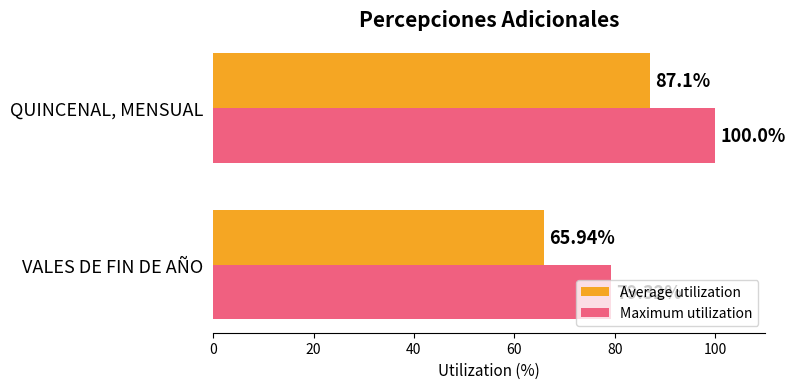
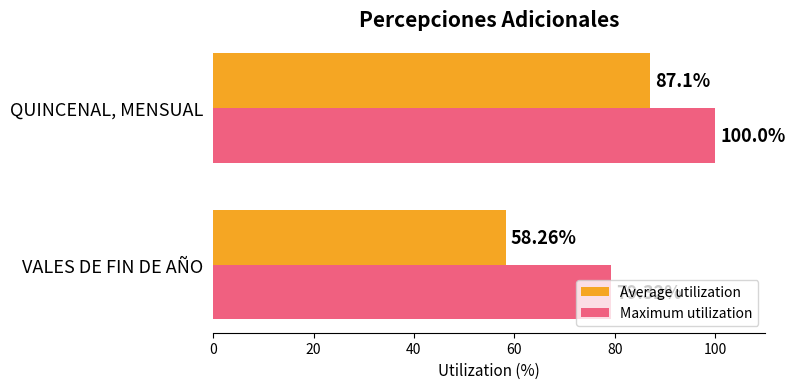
Average utilization, VALES DE FIN DE AÑO: 65.94% -> 58.26%
